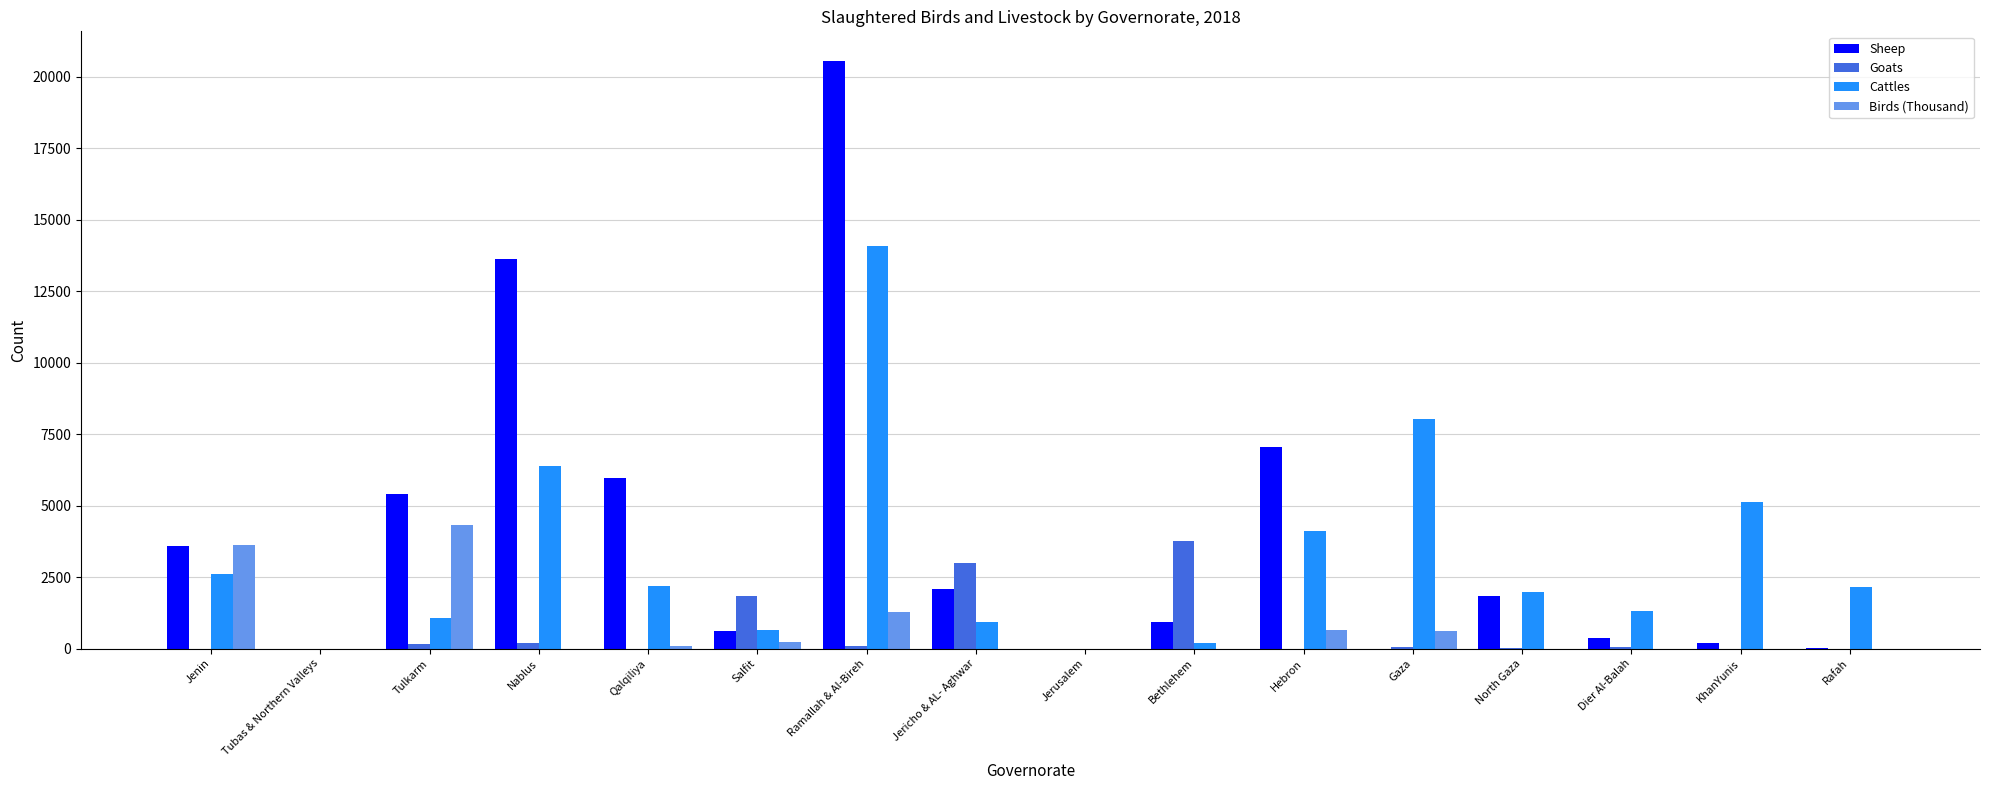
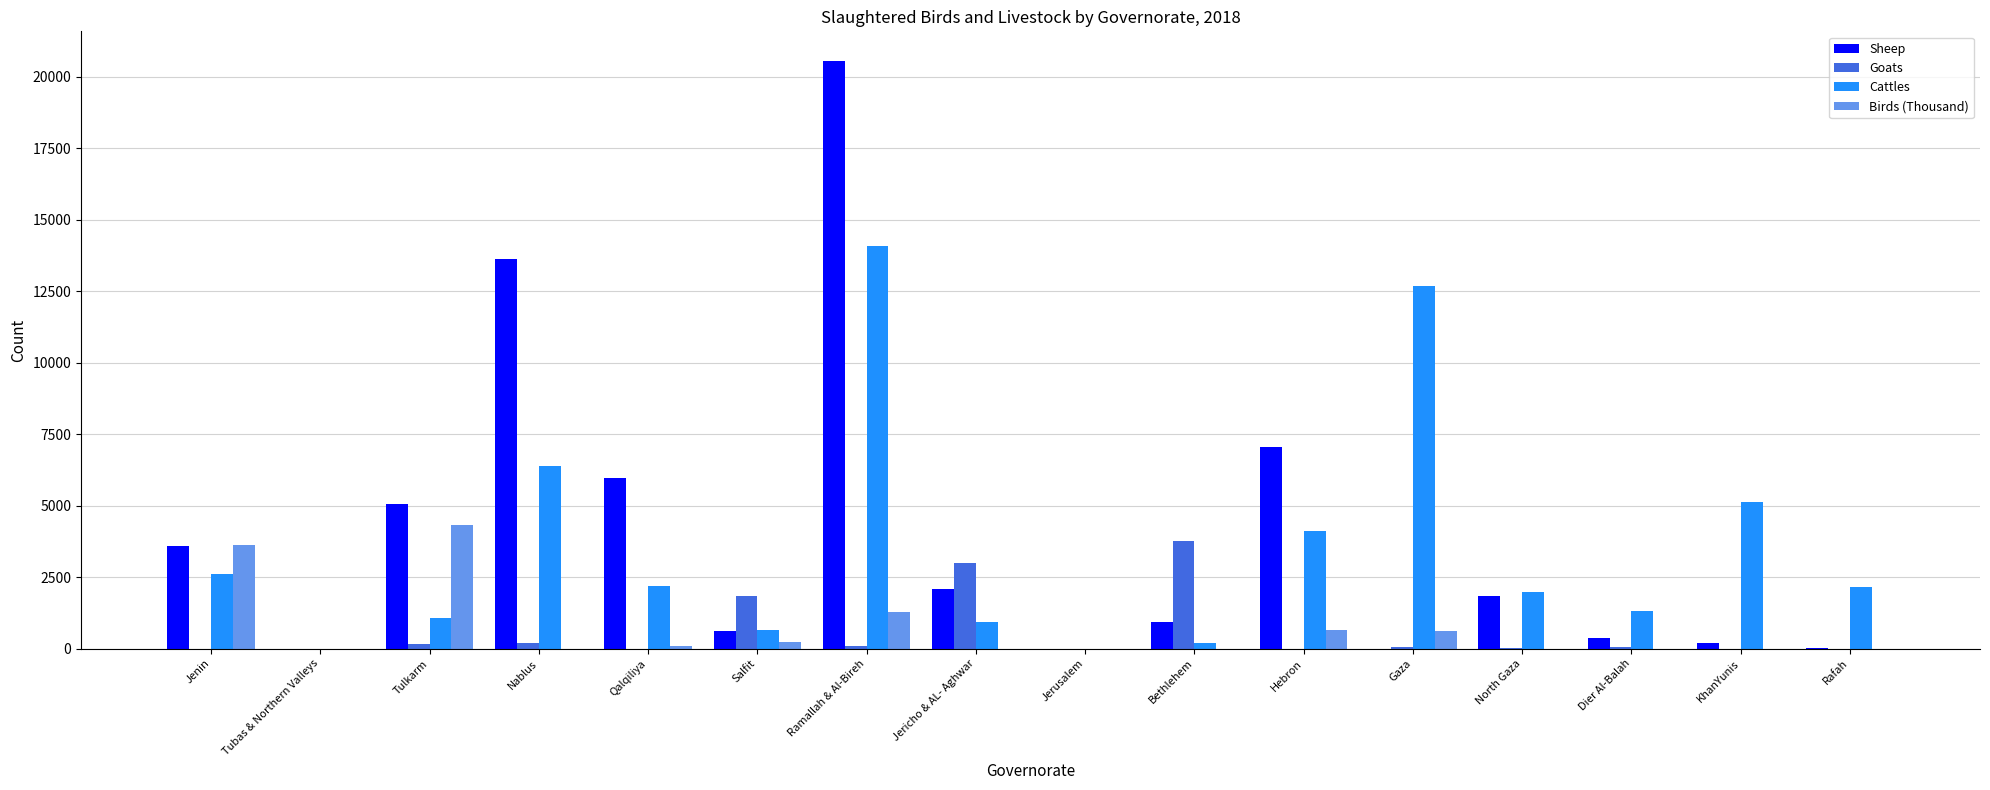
Sheep, Tulkarm: 5400 -> 5100
Cattles, Gaza: 8000 -> 12700
